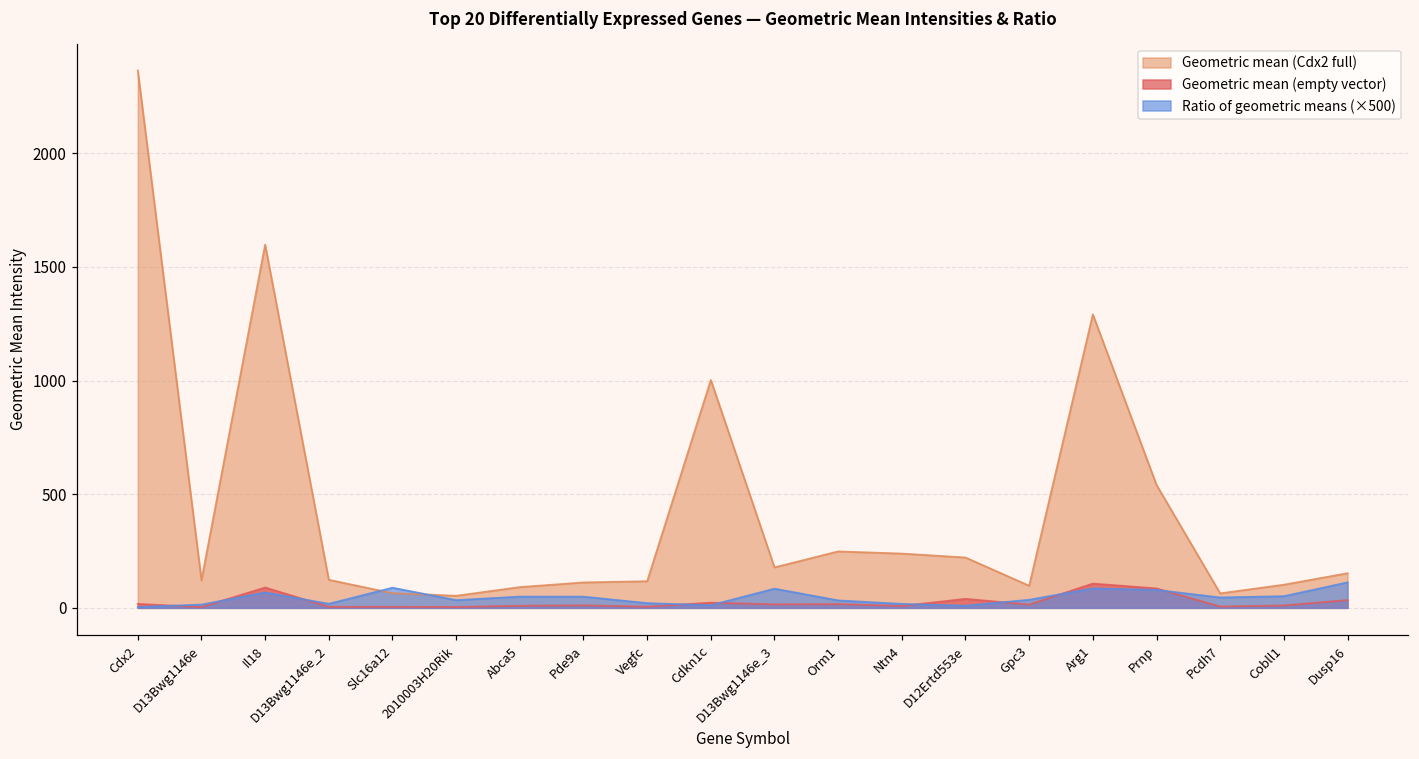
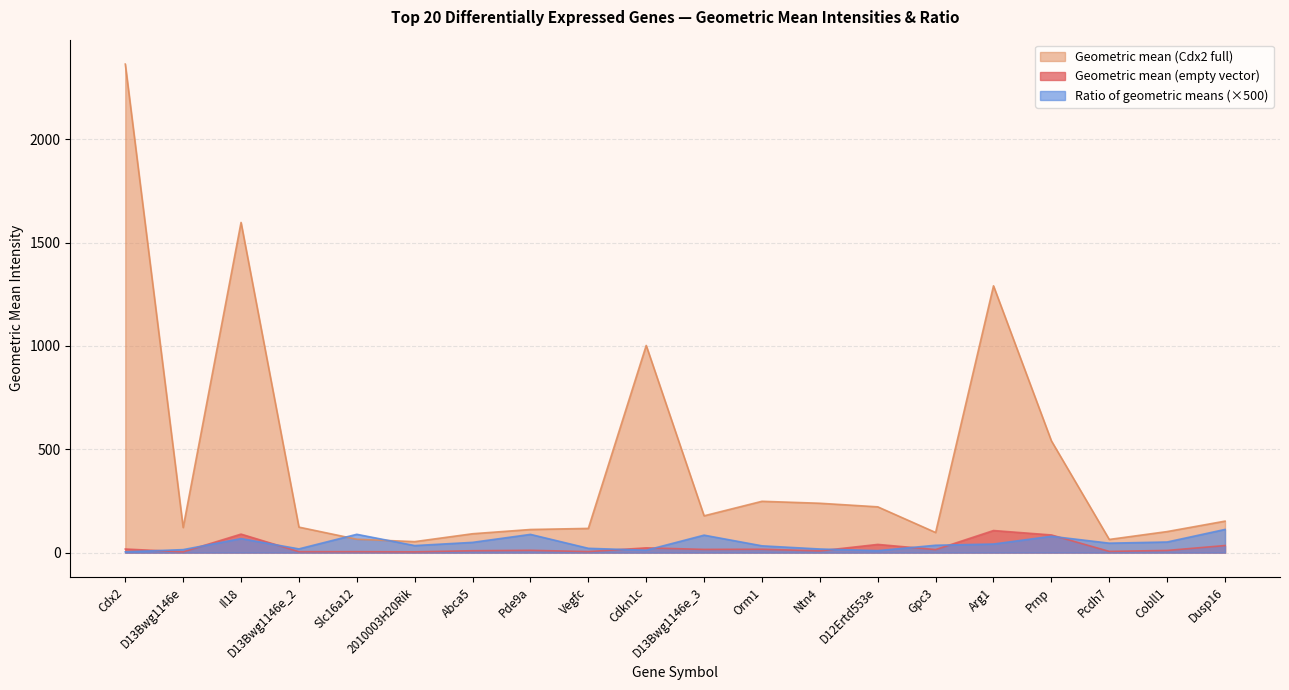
Ratio of geometric means (×500), Pde9a: 50 -> 90
Ratio of geometric means (×500), Arg1: 90 -> 40
